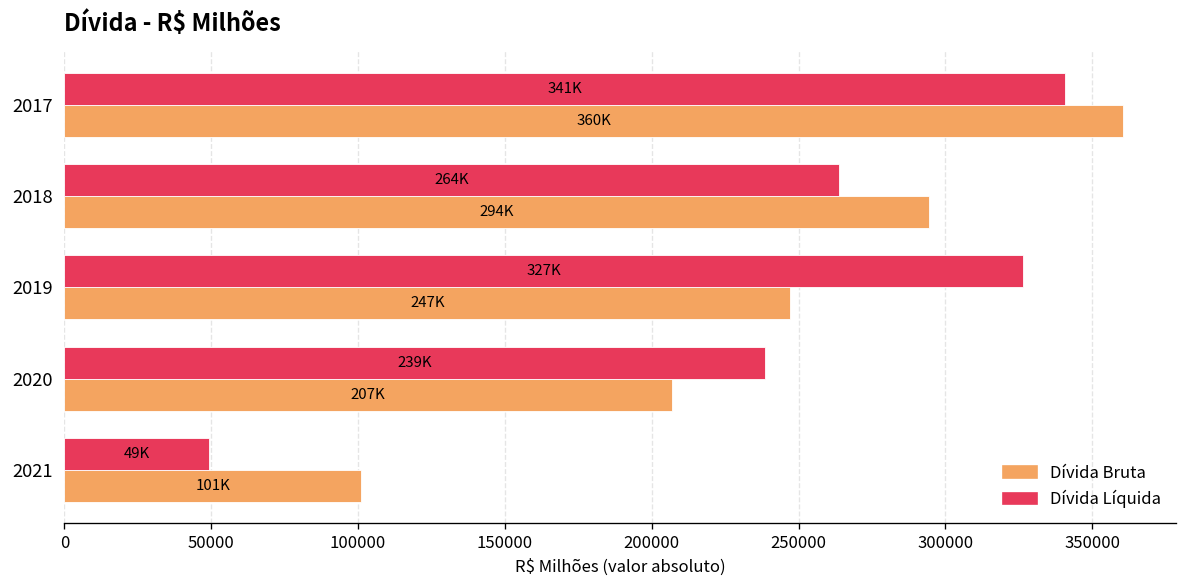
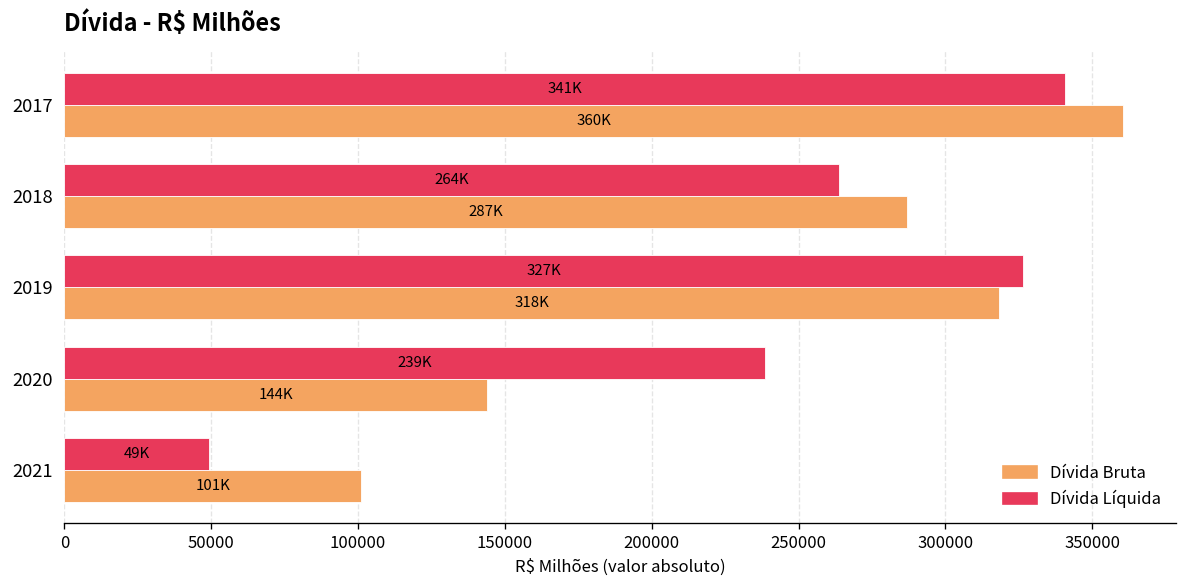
Dívida Bruta, 2018: 294K -> 287K
Dívida Bruta, 2019: 247K -> 318K
Dívida Bruta, 2020: 207K -> 144K
